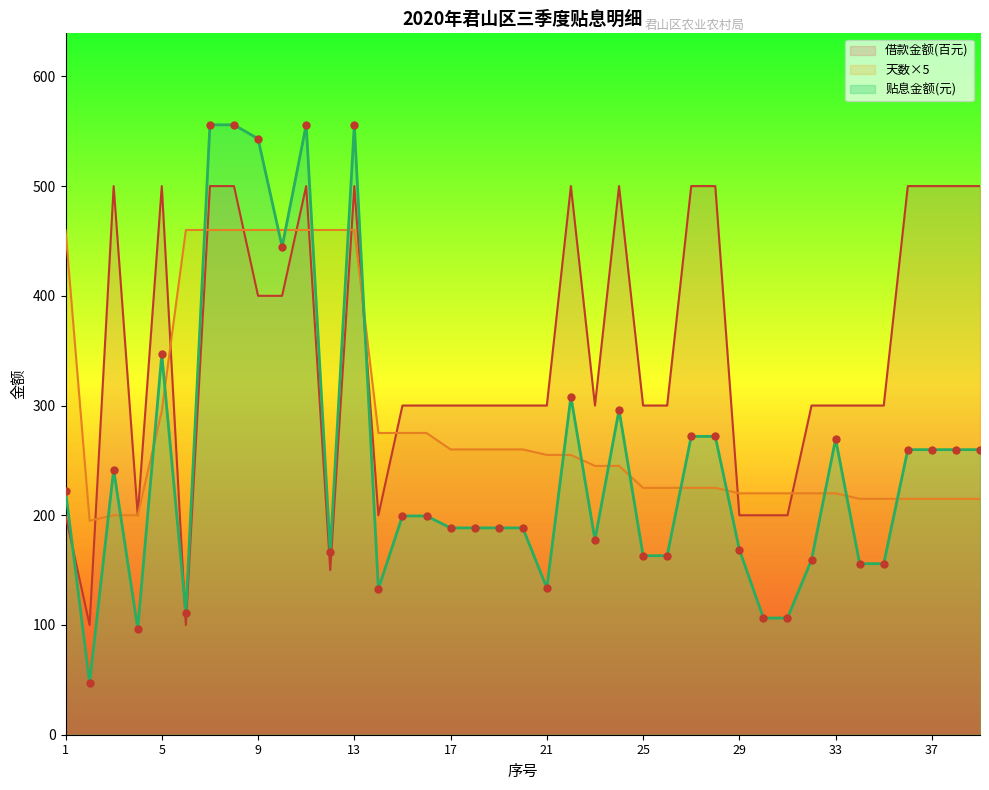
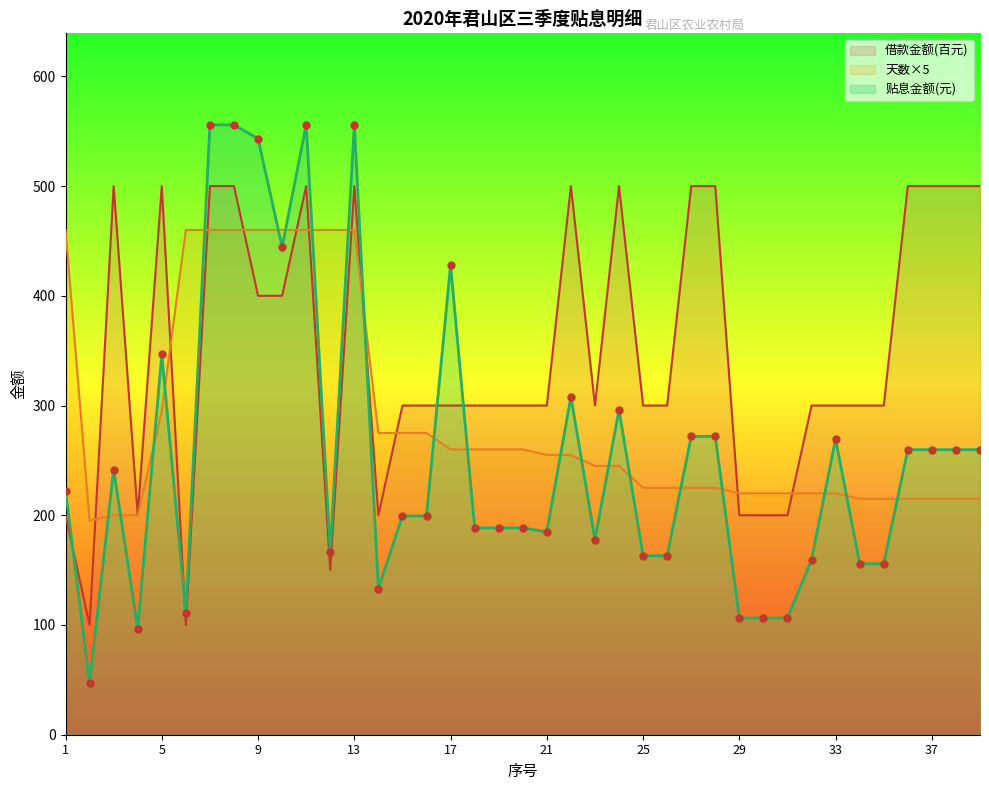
贴息金额(元), 17: 189 -> 428
贴息金额(元), 21: 134 -> 185
贴息金额(元), 29: 169 -> 106
